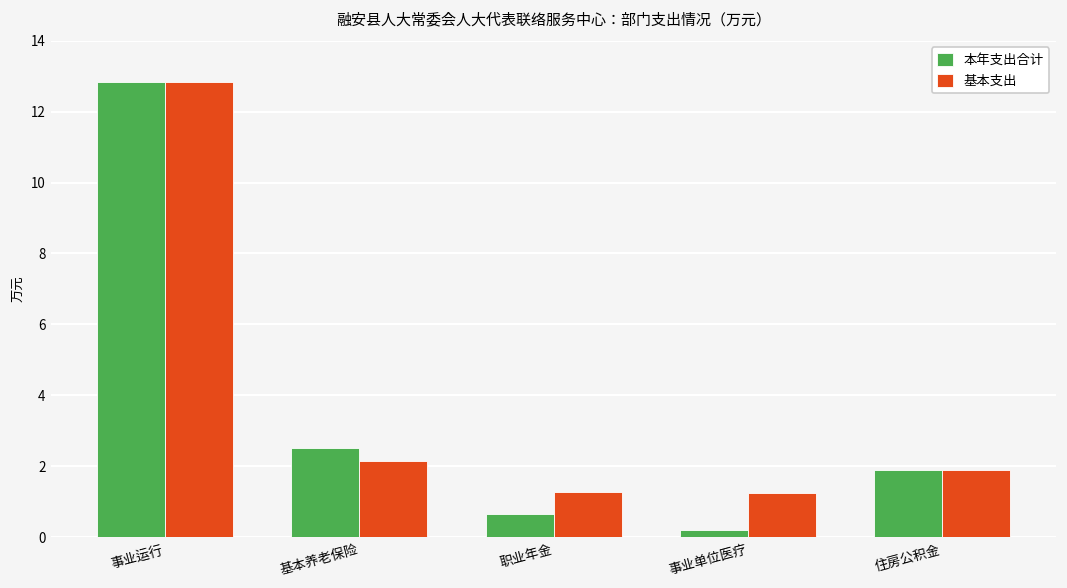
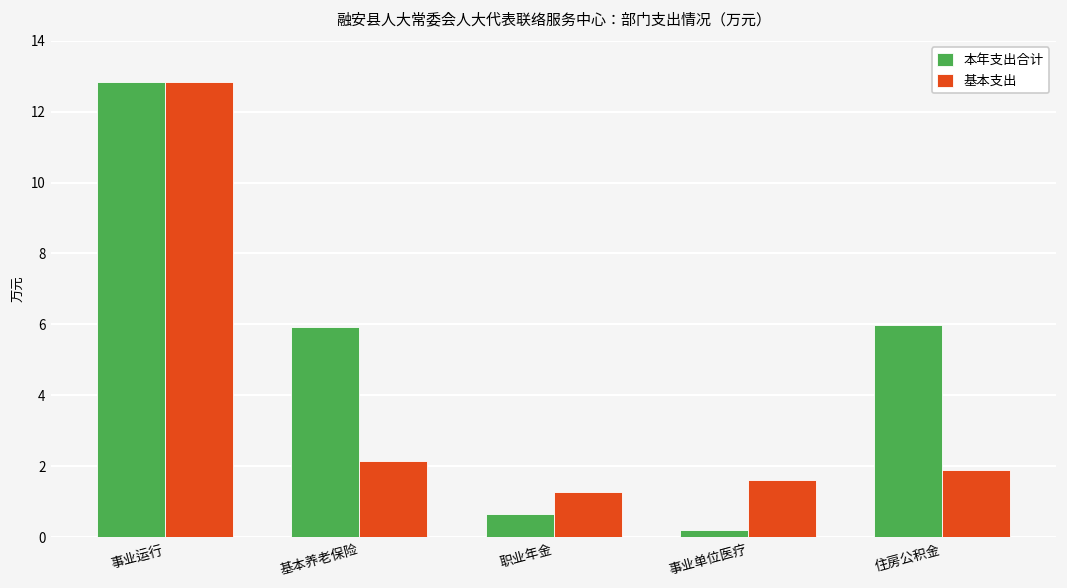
本年支出合计, 基本养老保险: 2.5 -> 5.9
基本支出, 事业单位医疗: 1.2 -> 1.6
本年支出合计, 住房公积金: 1.9 -> 6.0
